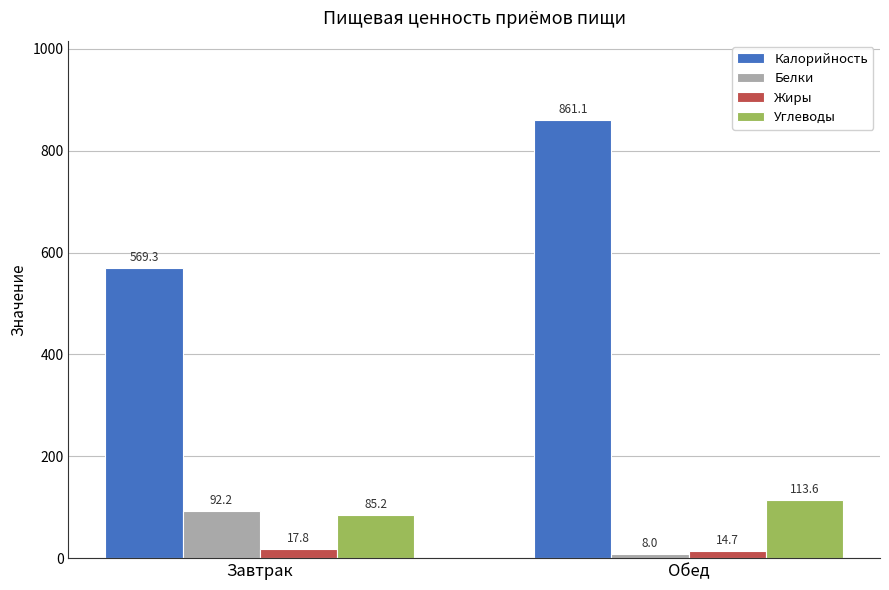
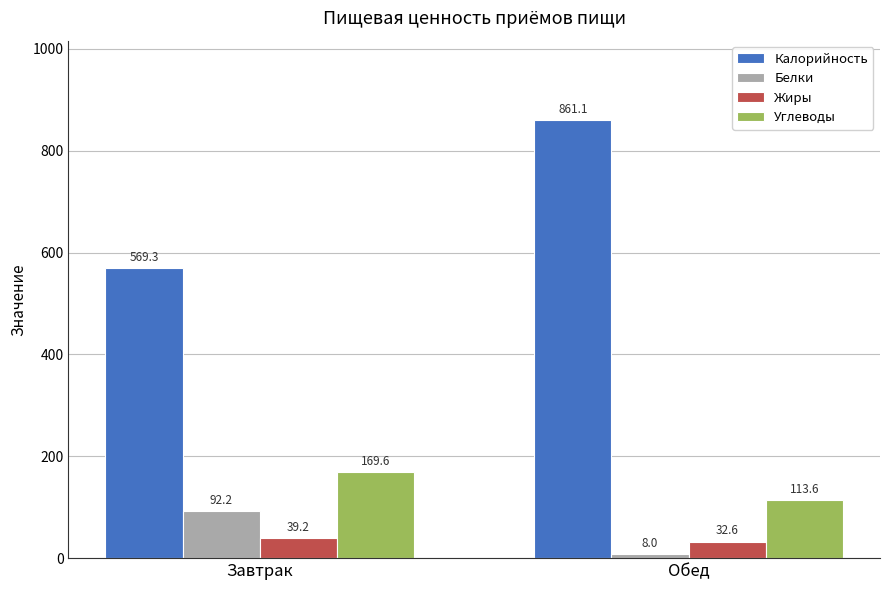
Жиры, Завтрак: 17.8 -> 39.2
Углеводы, Завтрак: 85.2 -> 169.6
Жиры, Обед: 14.7 -> 32.6
